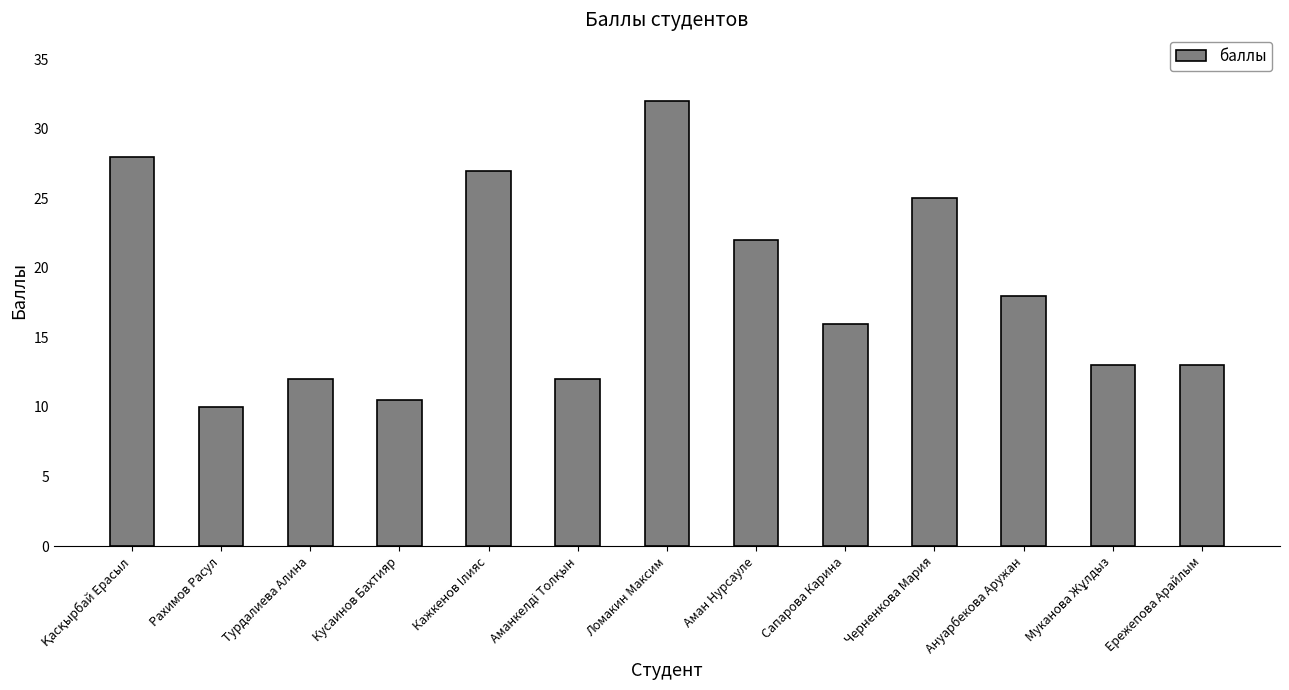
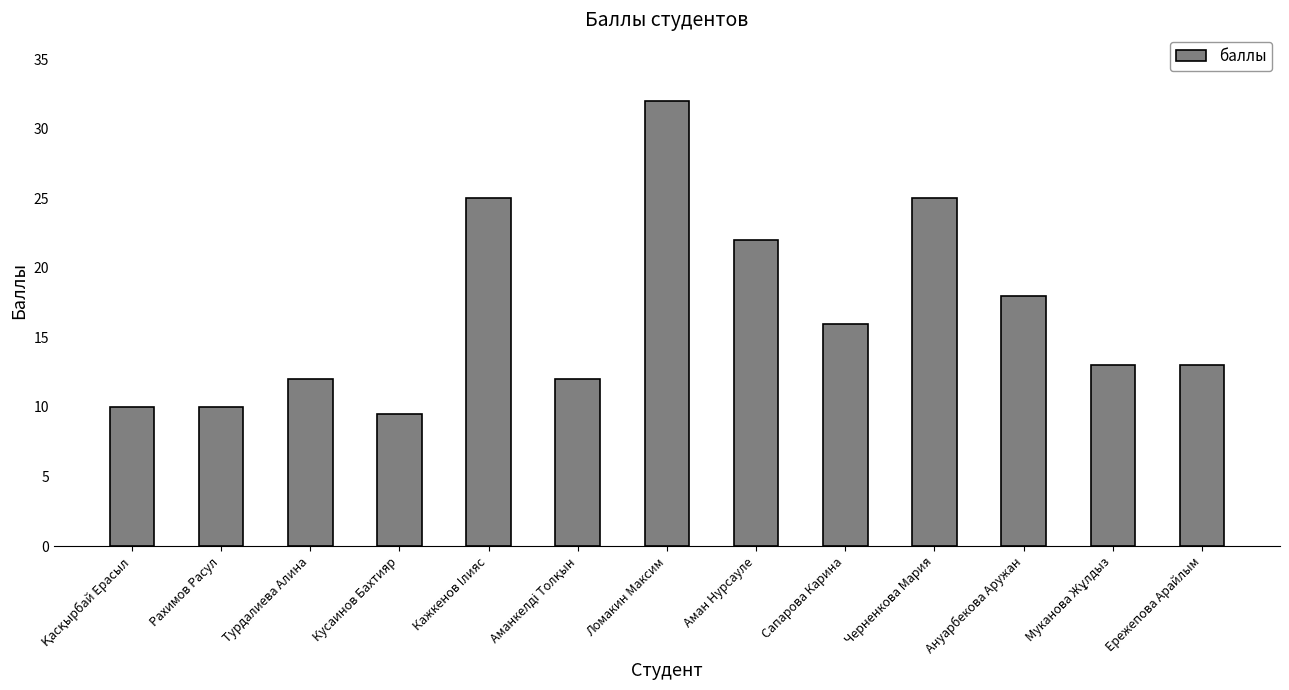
Қасқырбай Ерасыл: 28 -> 10
Кусаинов Бахтияр: 10.5 -> 9.5
Кажкенов Ілияс: 27 -> 25
